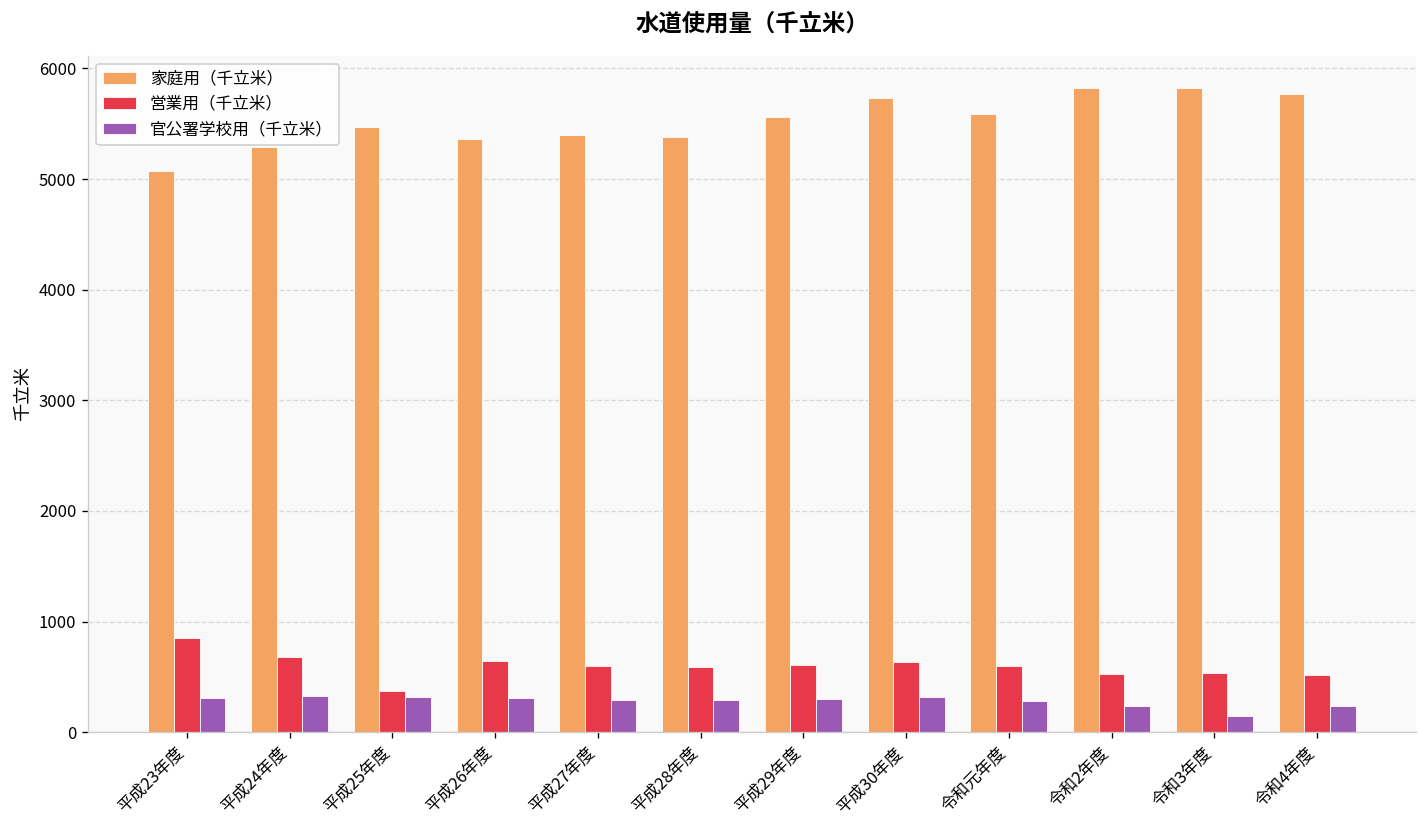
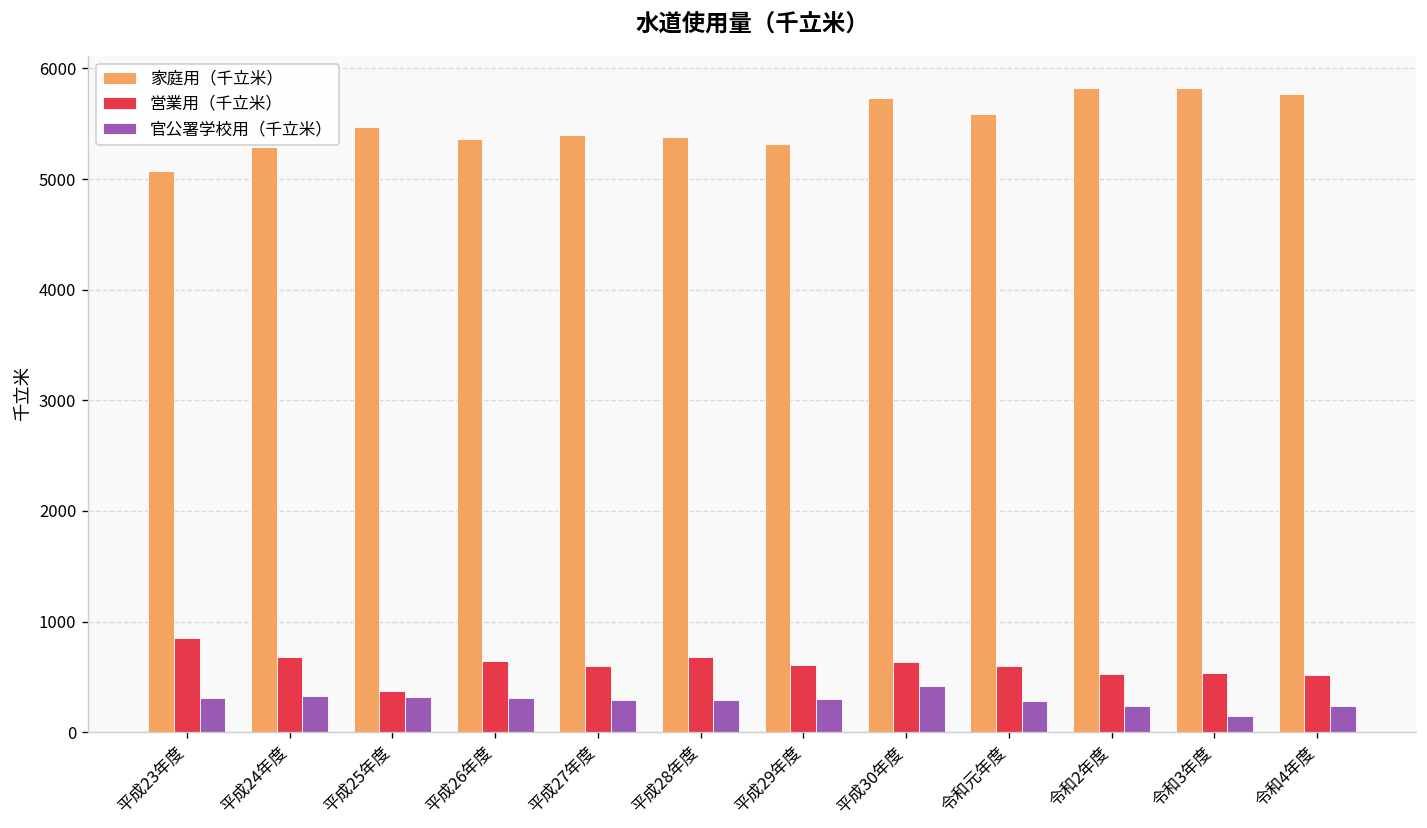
営業用（千立米）, 平成28年度: 600 -> 700
家庭用（千立米）, 平成29年度: 5600 -> 5300
官公署学校用（千立米）, 平成30年度: 300 -> 400
